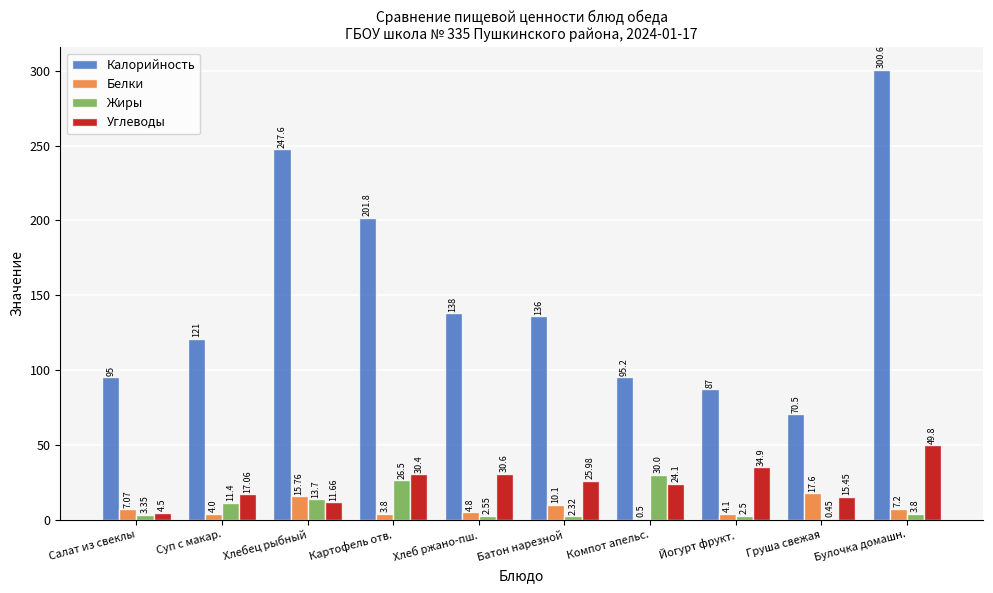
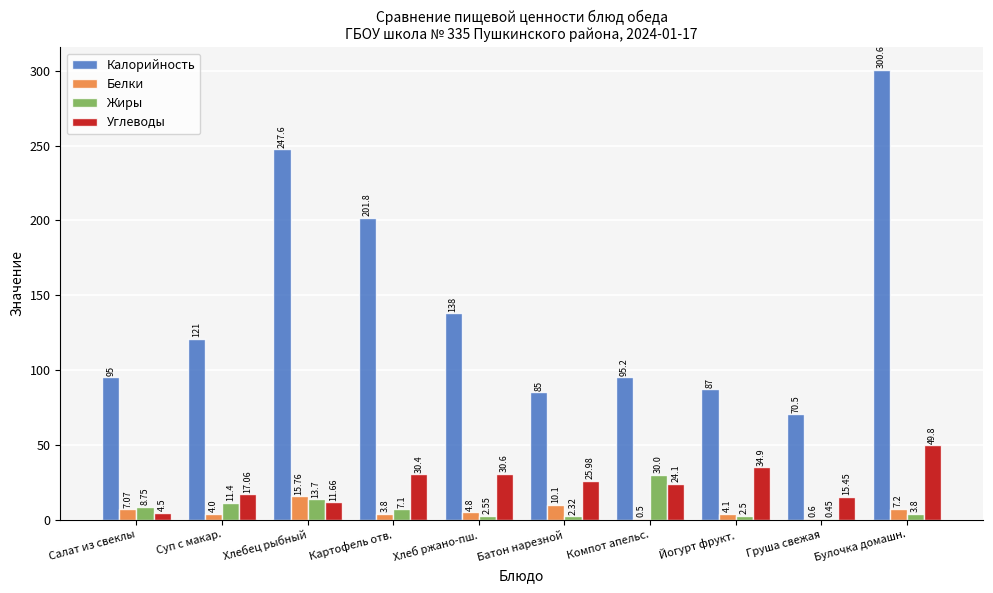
Жиры, Салат из свеклы: 3.35 -> 8.75
Жиры, Картофель отв.: 26.5 -> 7.1
Калорийность, Батон нарезной: 136 -> 85
Белки, Груша свежая: 17.6 -> 0.6
